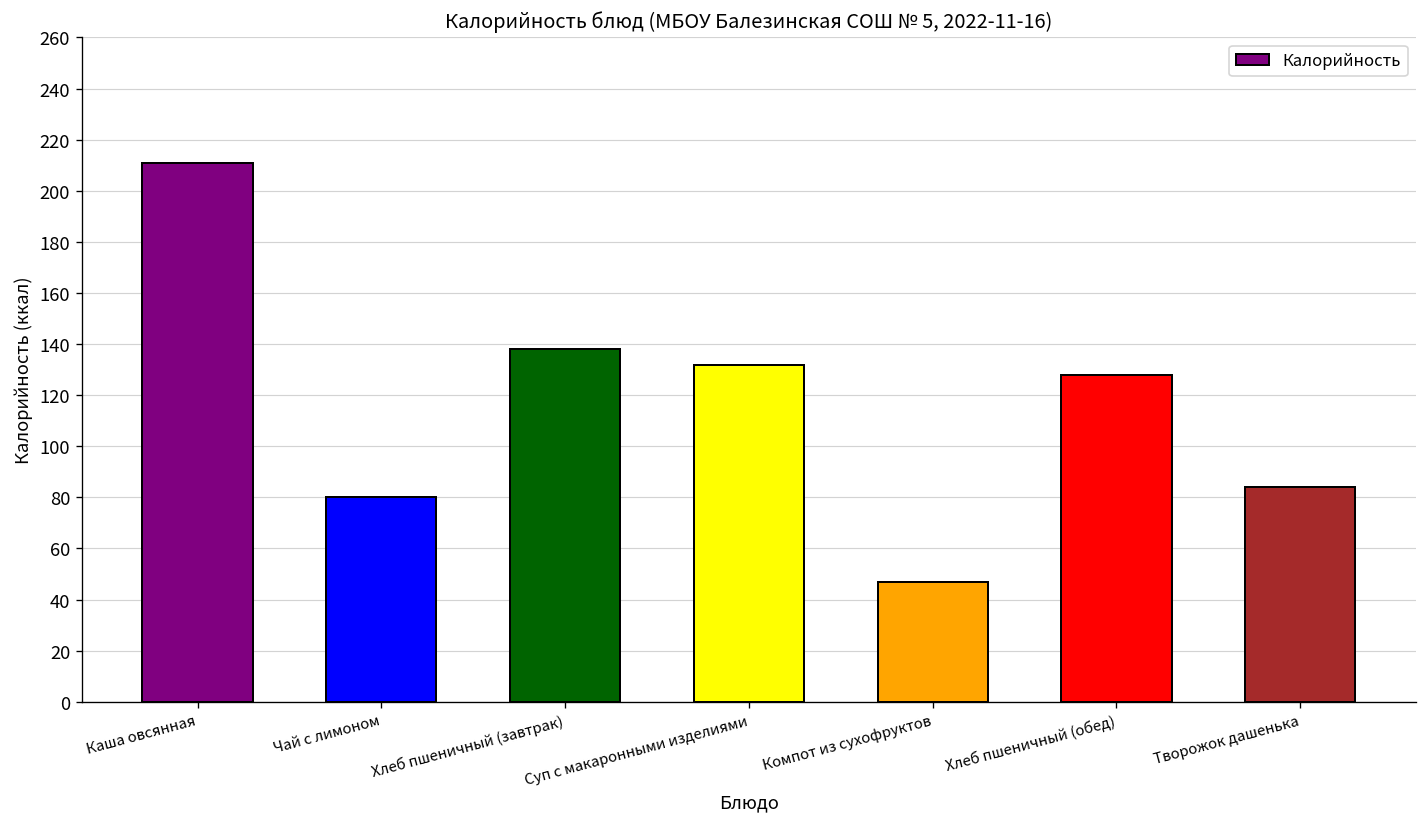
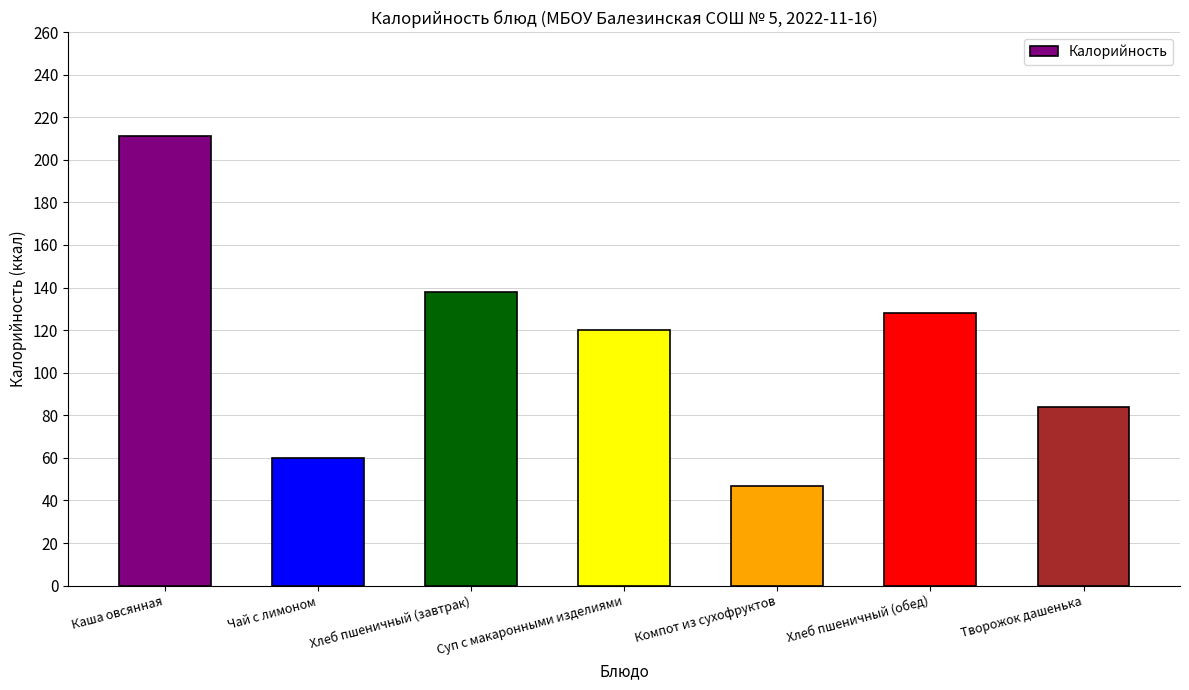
Чай с лимоном: 80 -> 60
Суп с макаронными изделиями: 132 -> 120
